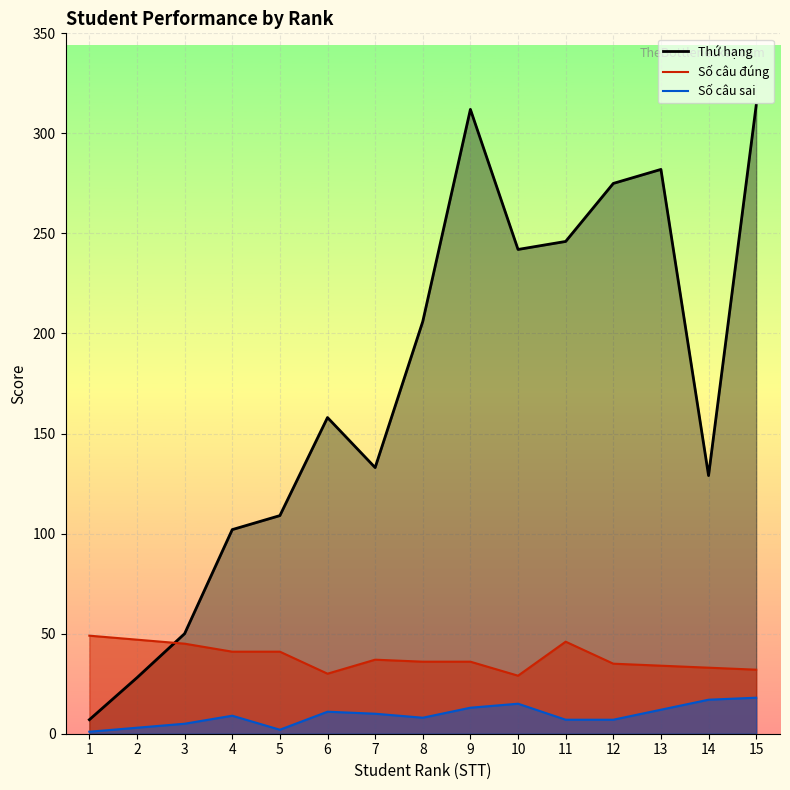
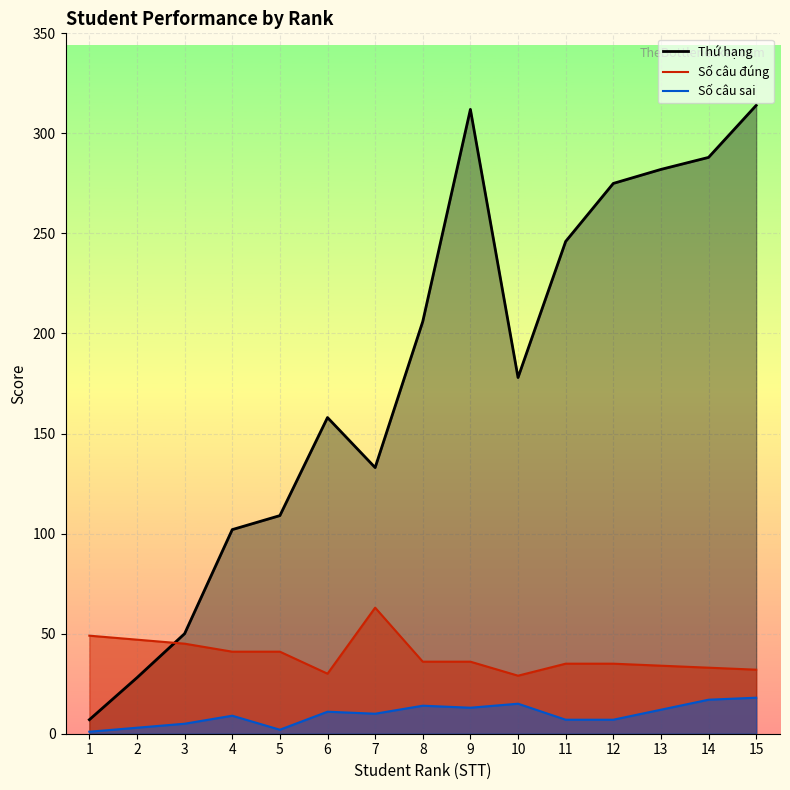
Số câu đúng, 7: 37 -> 63
Số câu sai, 8: 8 -> 14
Thứ hạng, 10: 242 -> 178
Số câu đúng, 11: 46 -> 35
Thứ hạng, 14: 129 -> 288
